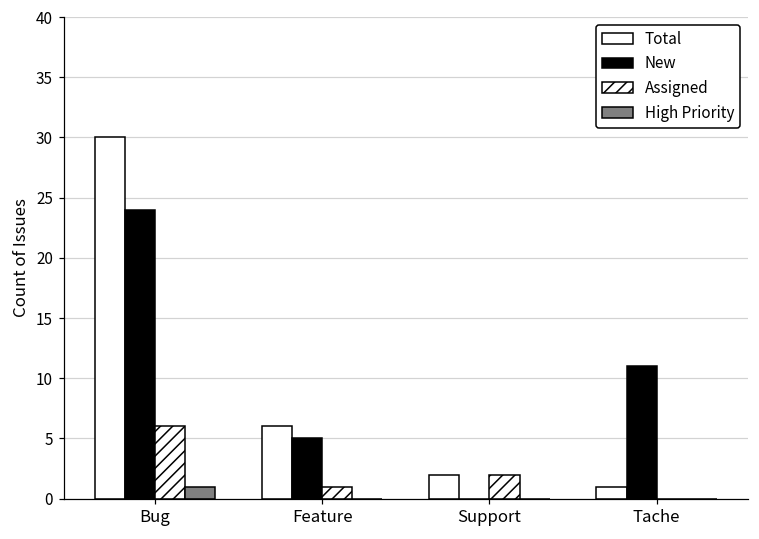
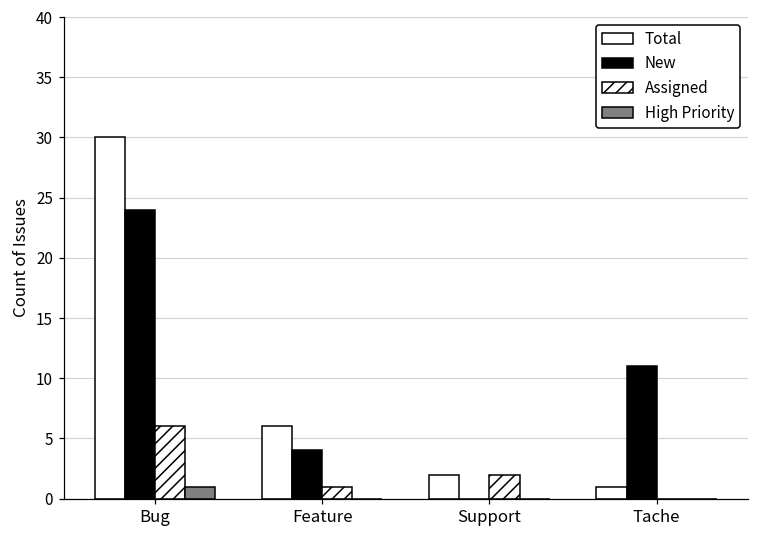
New, Feature: 5 -> 4
